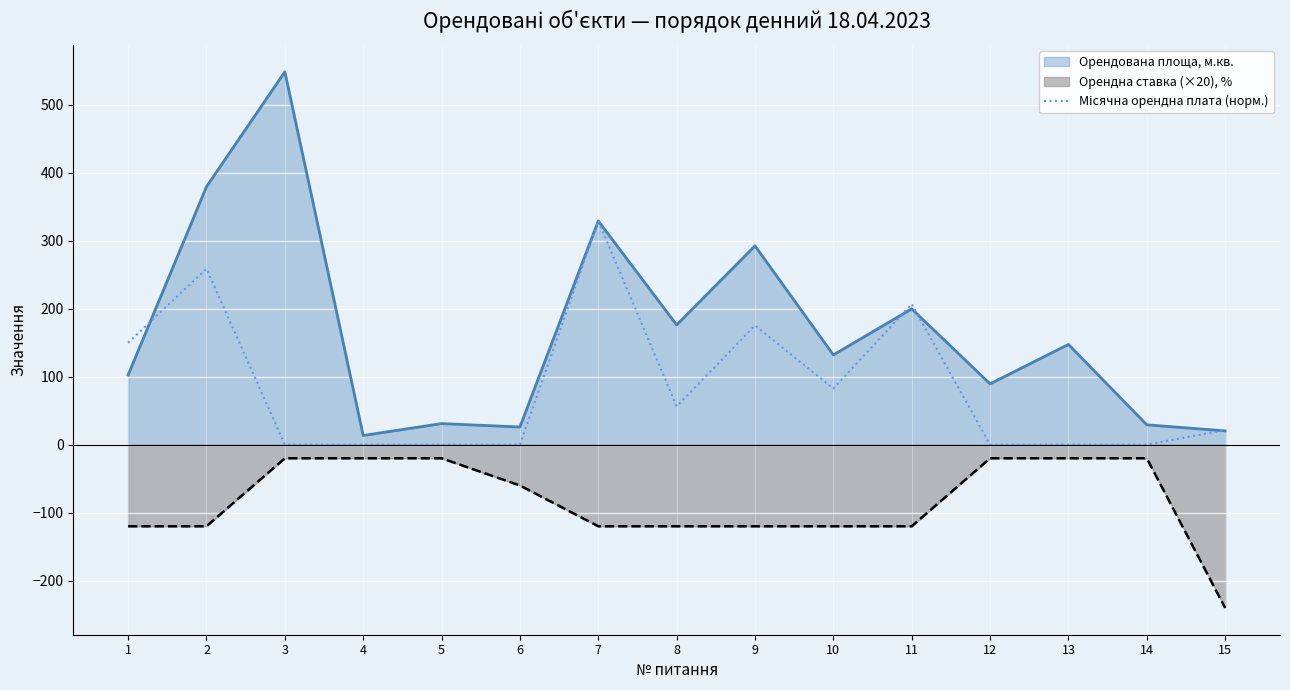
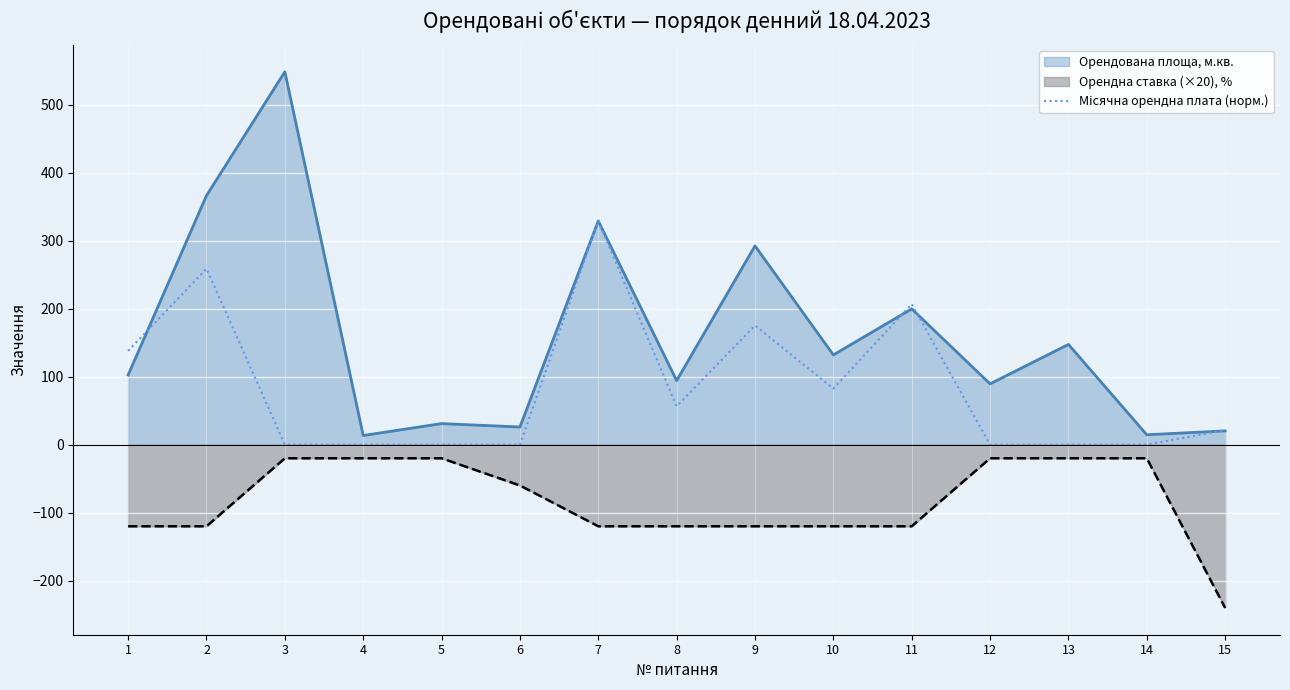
Місячна орендна плата (норм.), 1: 150 -> 140
Орендована площа, м.кв., 2: 380 -> 370
Орендована площа, м.кв., 8: 180 -> 90
Орендована площа, м.кв., 14: 30 -> 10
